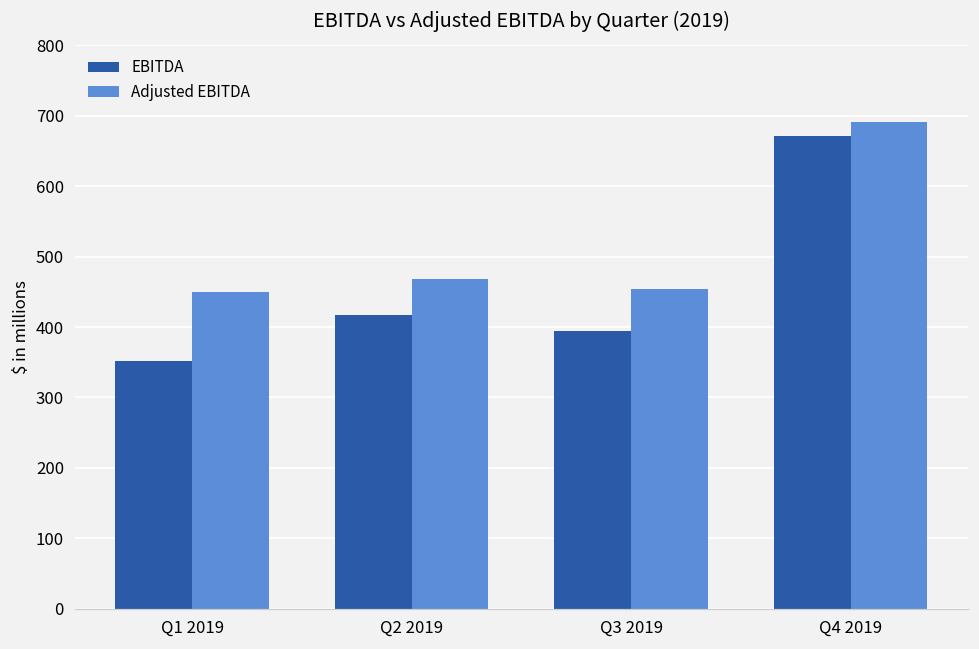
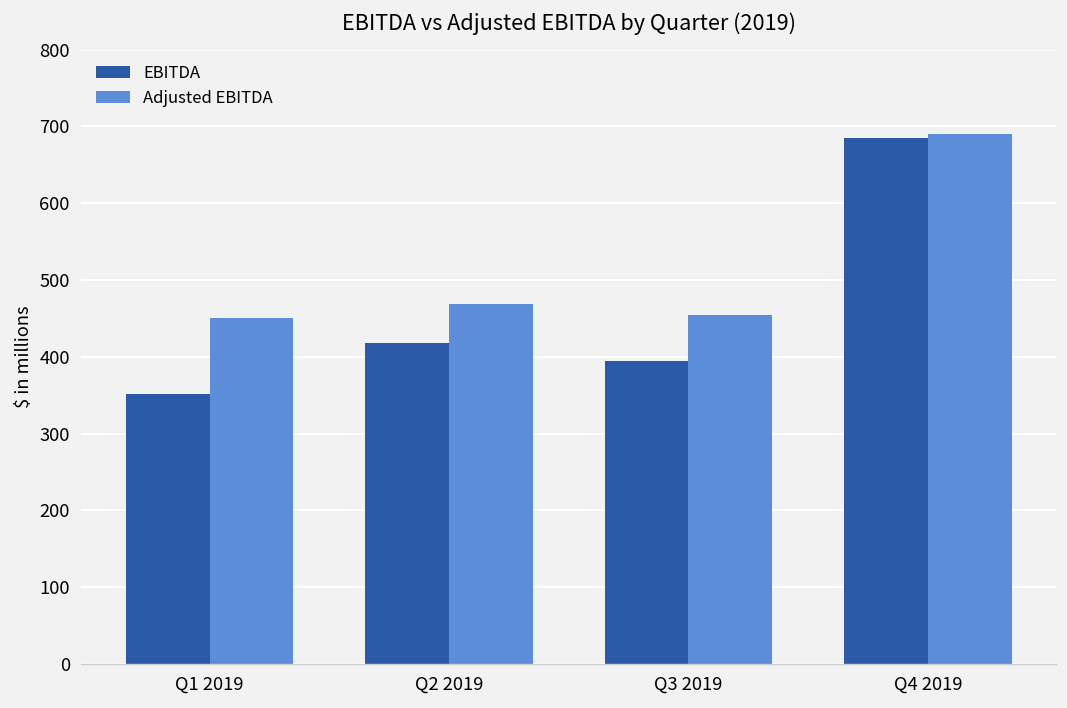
EBITDA, Q4 2019: 670 -> 690
